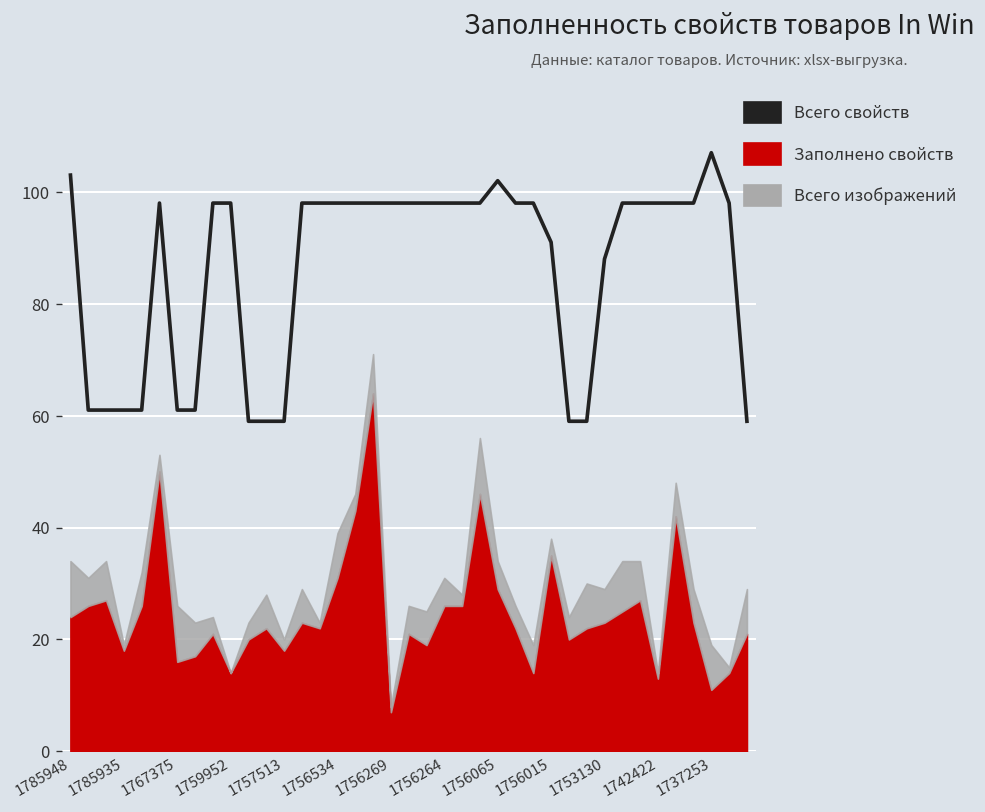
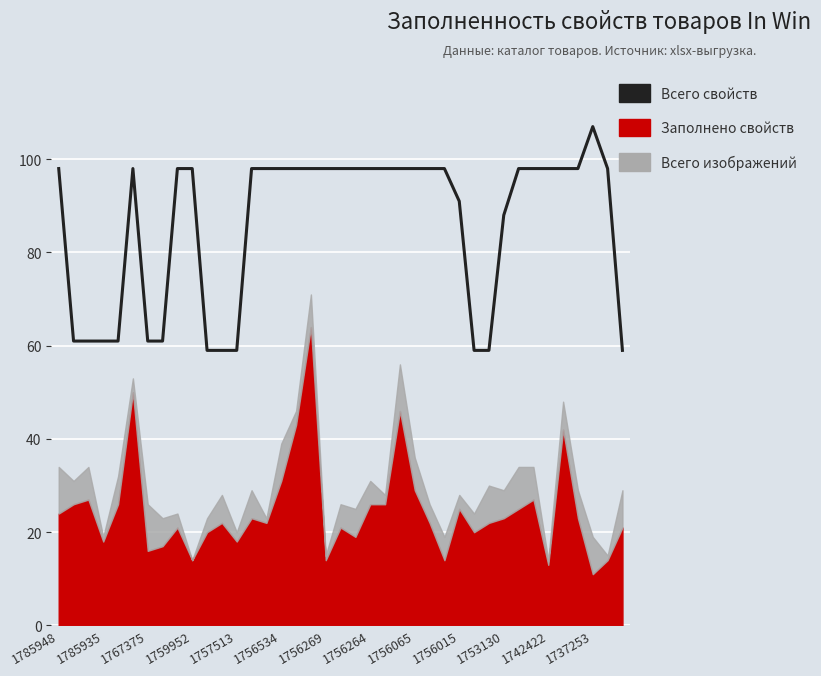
Всего свойств, 1785948: 103 -> 98
Заполнено свойств, 1756269: 7 -> 14
Всего свойств, 1756065: 102 -> 98
Всего изображений, 1756065: 5 -> 7
Заполнено свойств, 1756015: 35 -> 25
